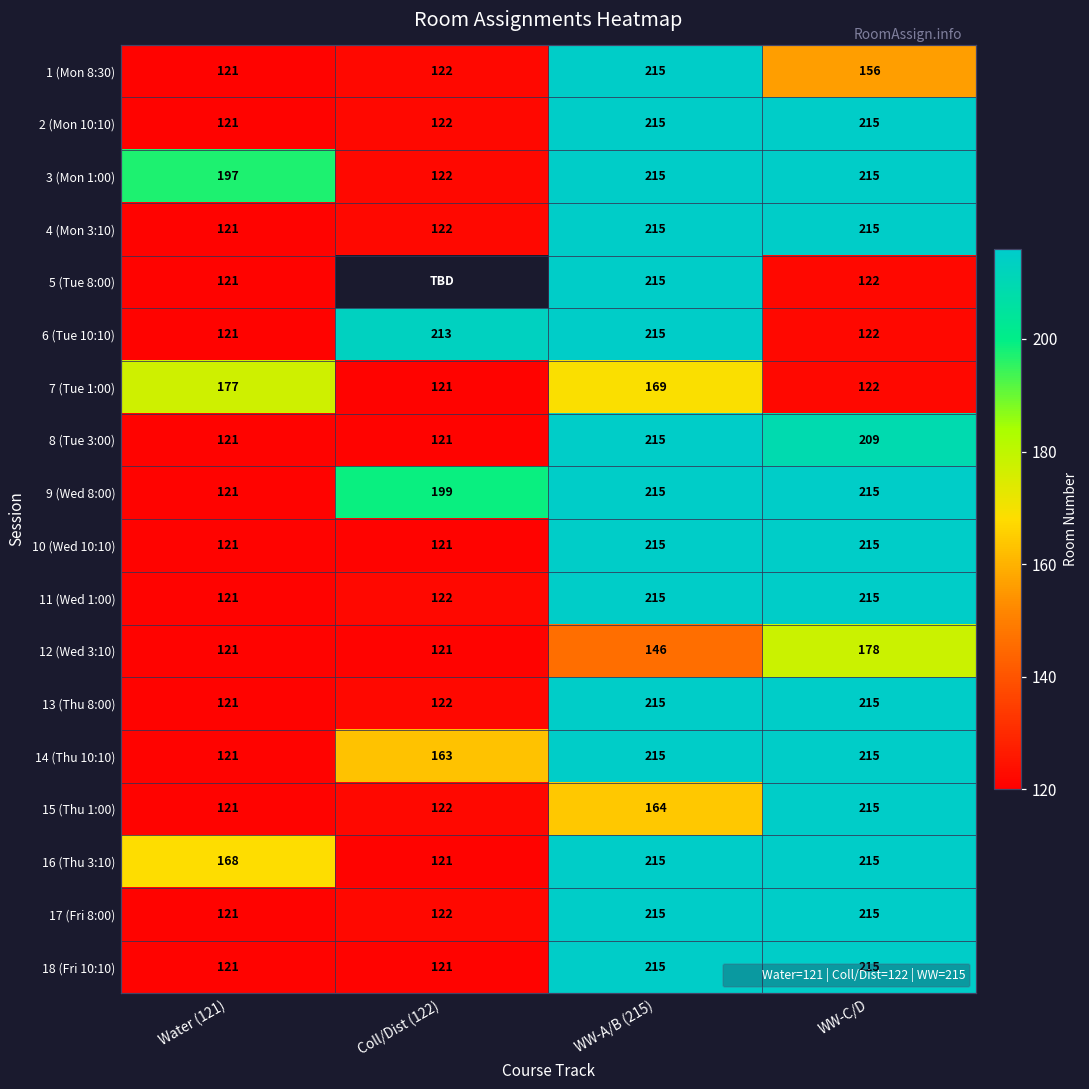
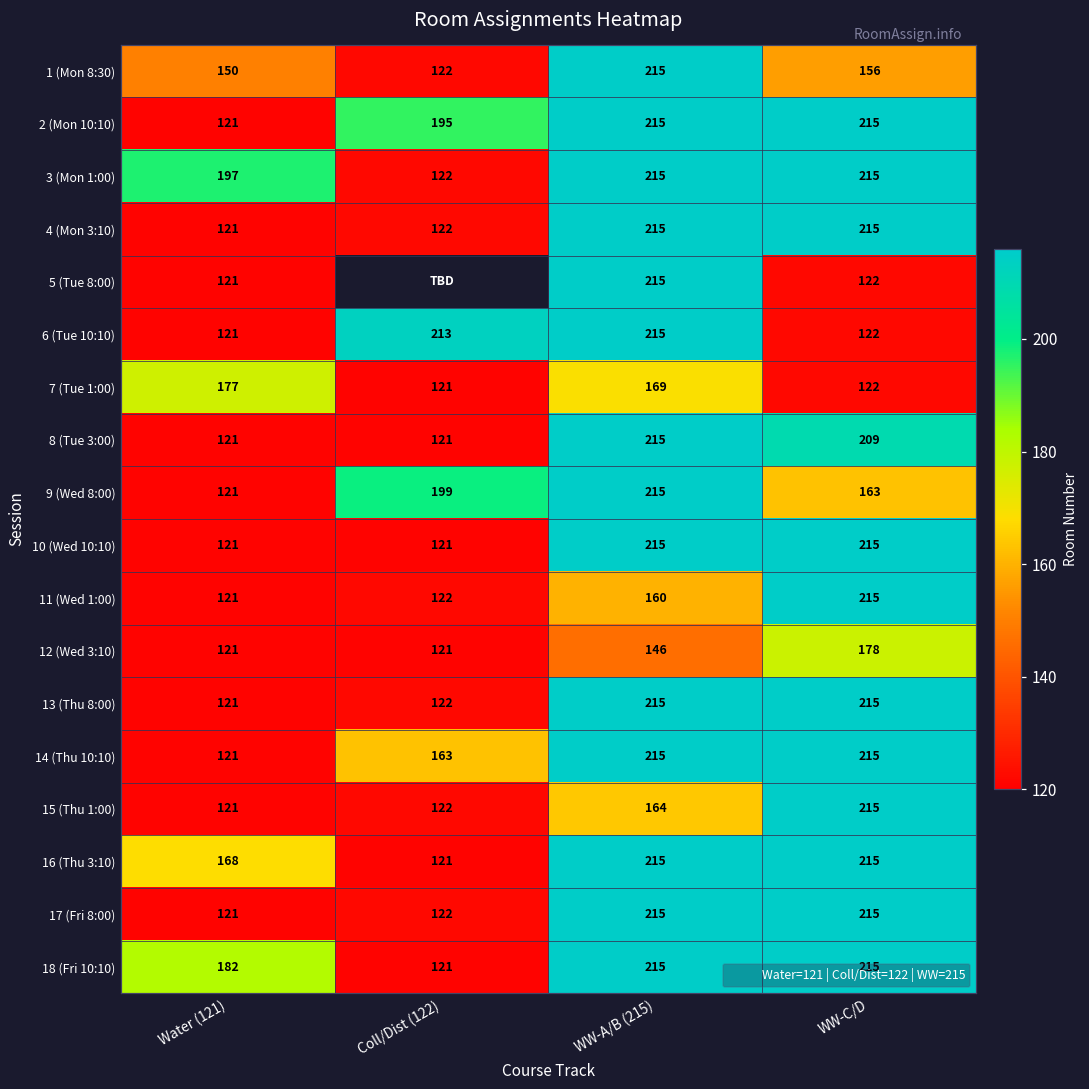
1 (Mon 8:30), Water (121): 121 -> 150
2 (Mon 10:10), Coll/Dist (122): 122 -> 195
9 (Wed 8:00), WW-C/D: 215 -> 163
11 (Wed 1:00), WW-A/B (215): 215 -> 160
18 (Fri 10:10), Water (121): 121 -> 182
